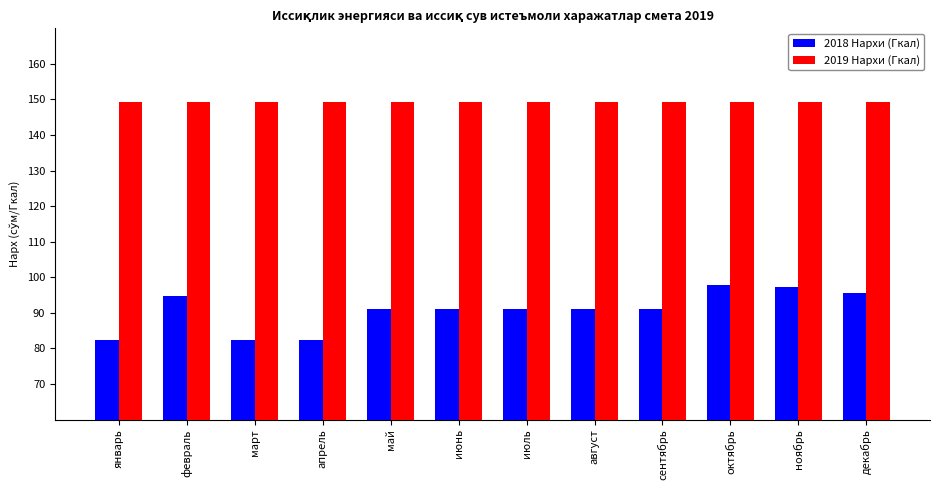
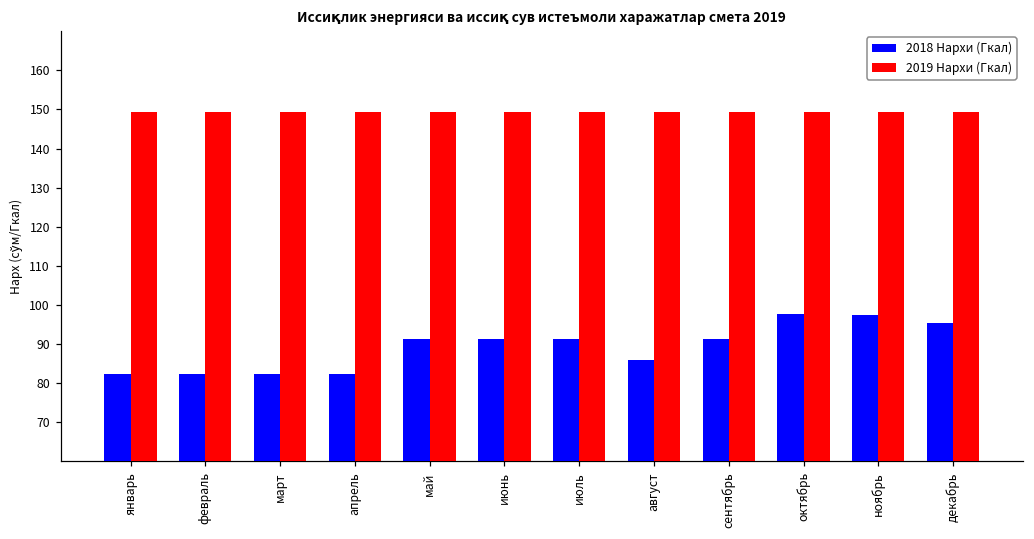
2018 Нархи (Гкал), февраль: 95 -> 82
2018 Нархи (Гкал), август: 91 -> 86
